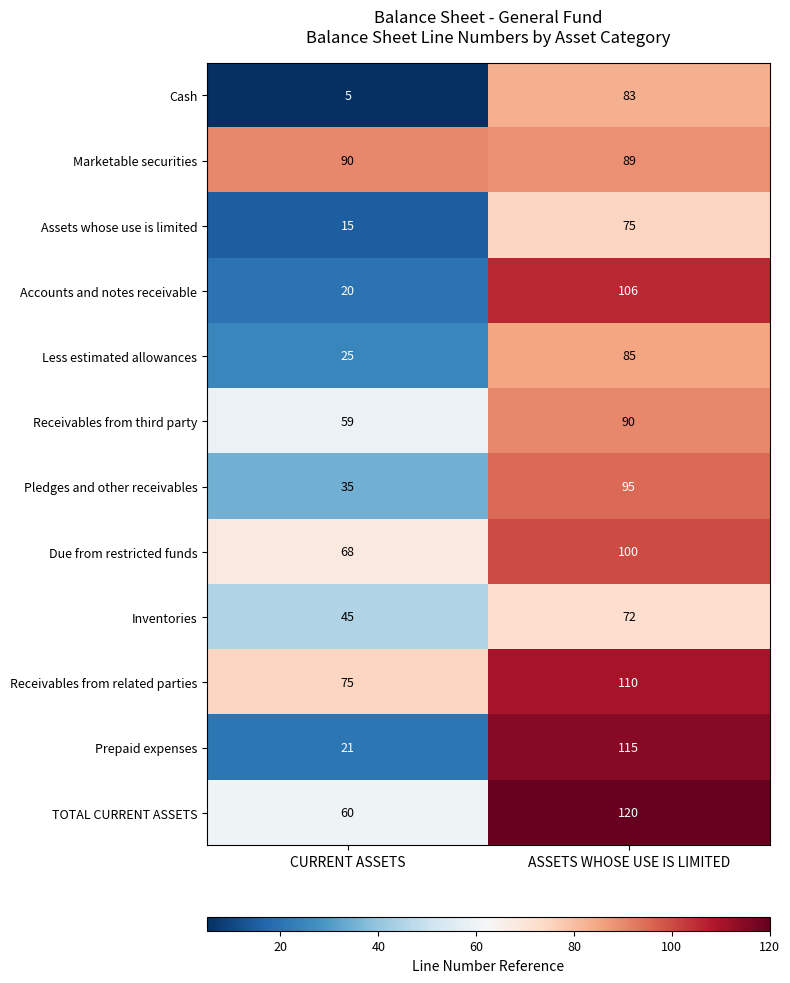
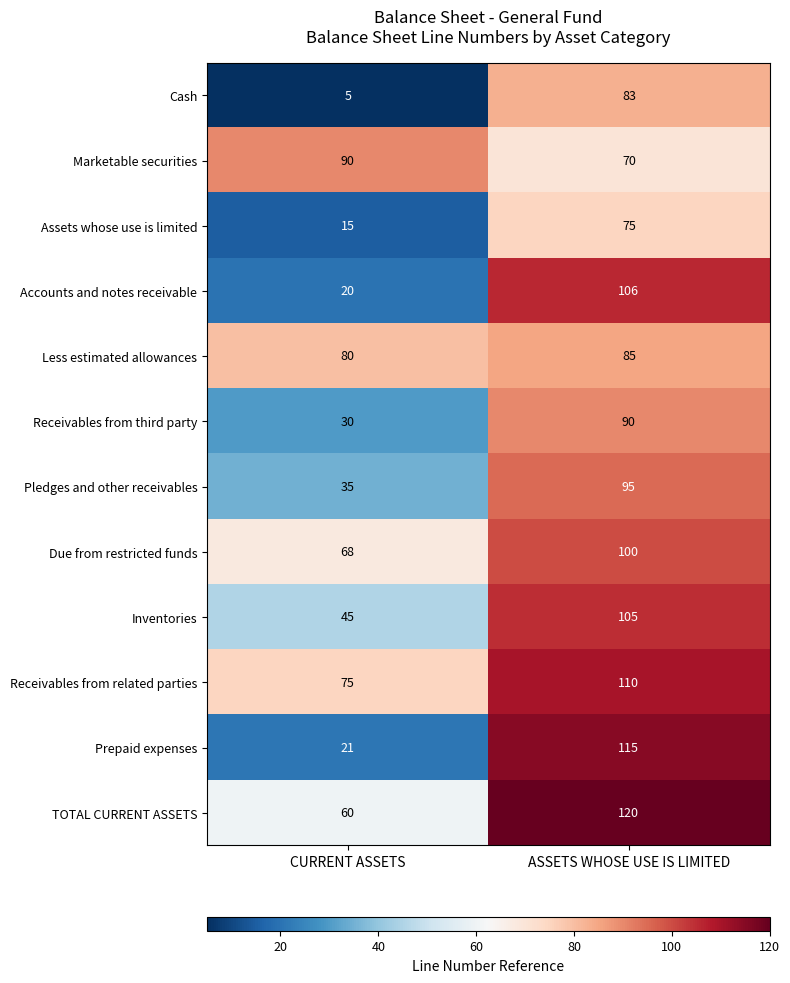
Marketable securities, ASSETS WHOSE USE IS LIMITED: 89 -> 70
Less estimated allowances, CURRENT ASSETS: 25 -> 80
Receivables from third party, CURRENT ASSETS: 59 -> 30
Inventories, ASSETS WHOSE USE IS LIMITED: 72 -> 105
